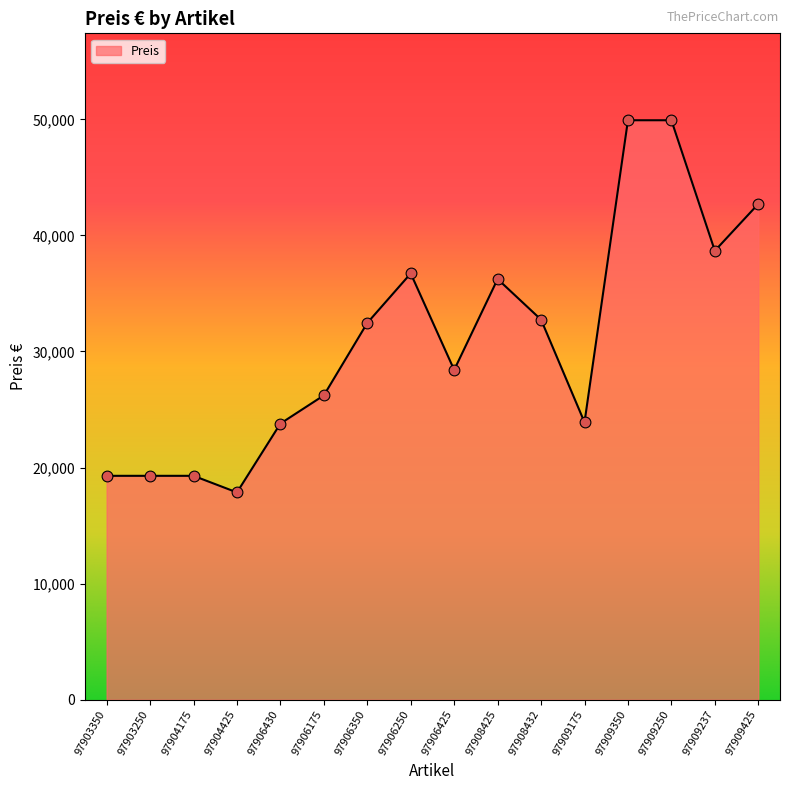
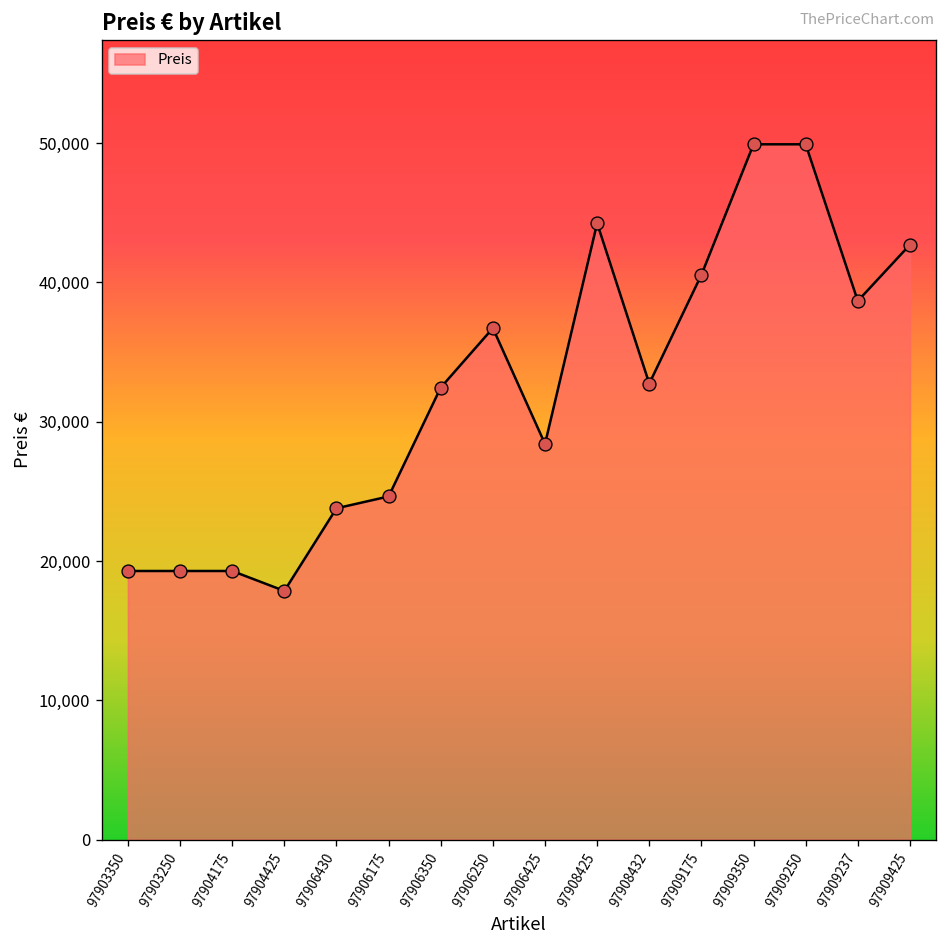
97906175: 26,200 -> 24,600
97908425: 36,200 -> 44,300
97909175: 23,900 -> 40,600
